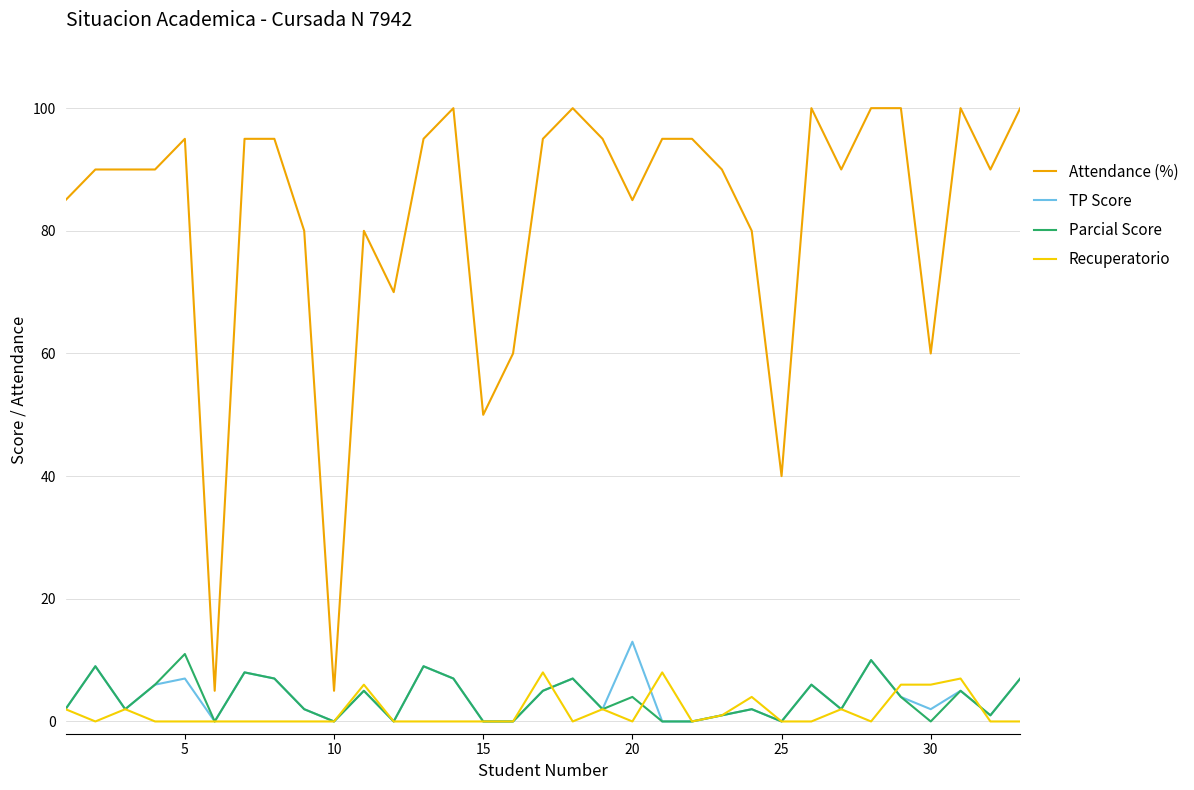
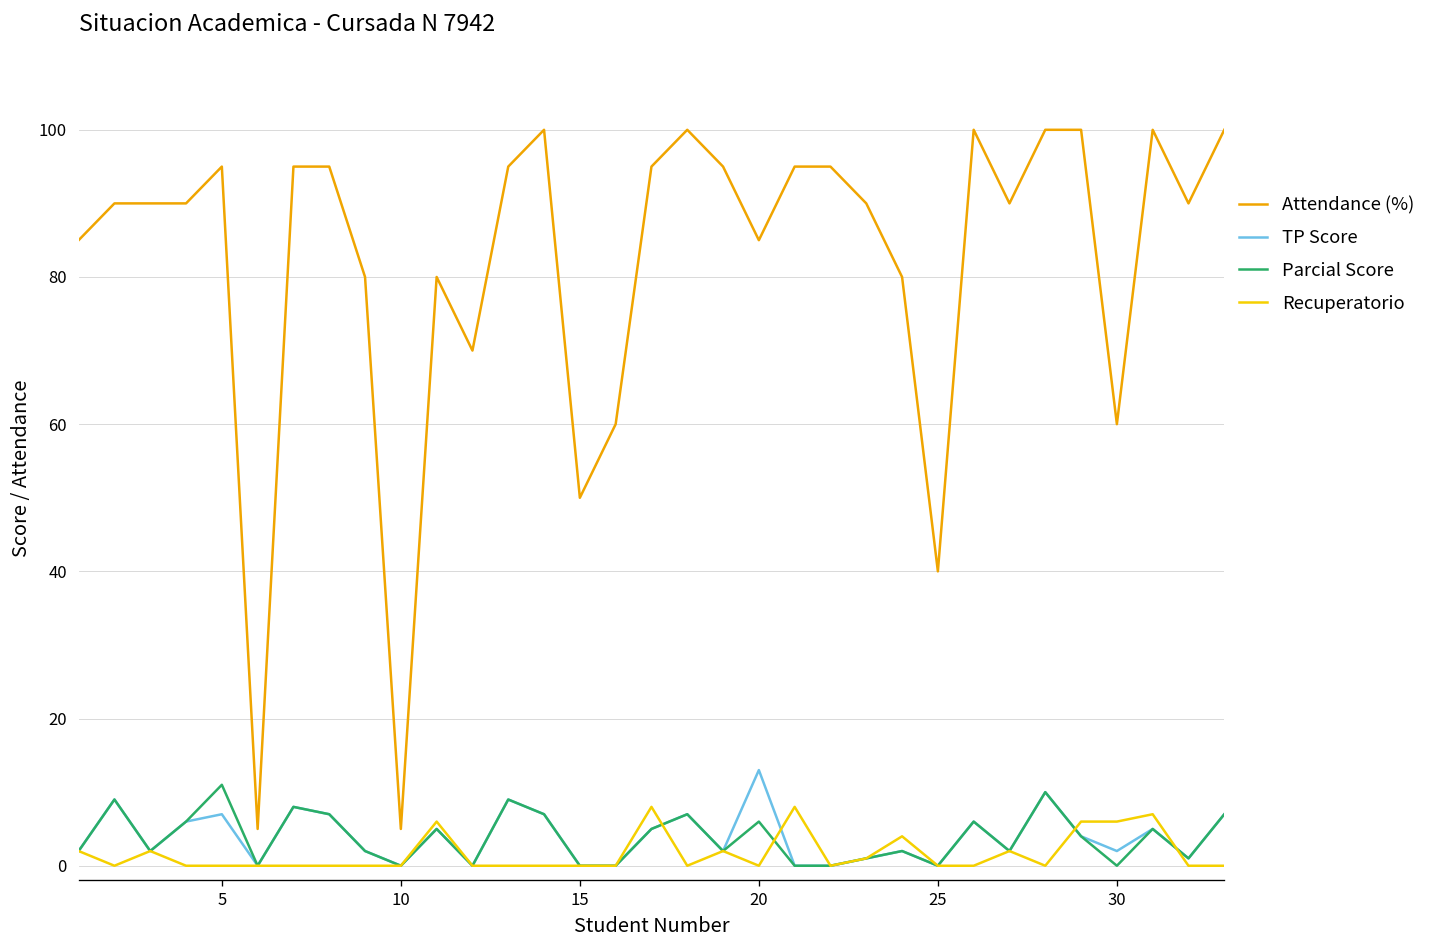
Parcial Score, 20: 4 -> 6
